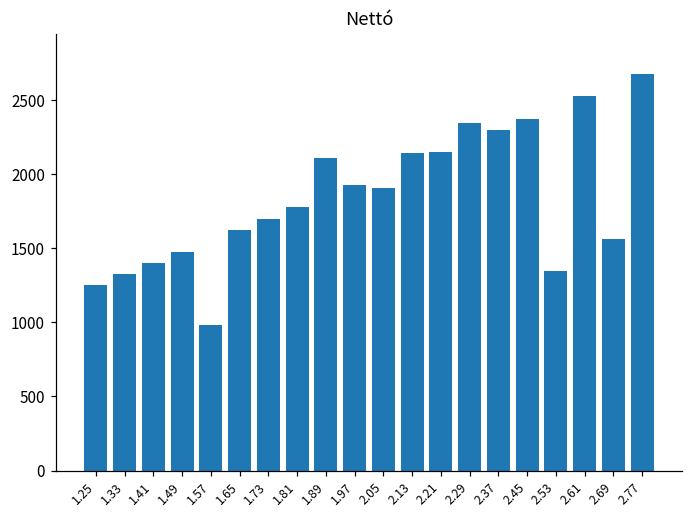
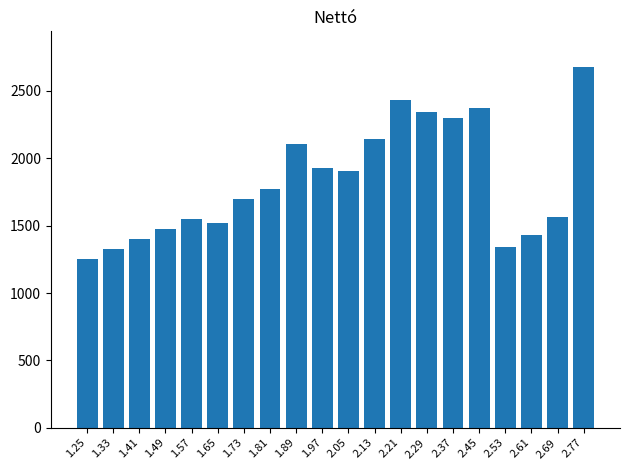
1.57: 980 -> 1550
1.65: 1630 -> 1520
2.21: 2150 -> 2430
2.61: 2530 -> 1430
